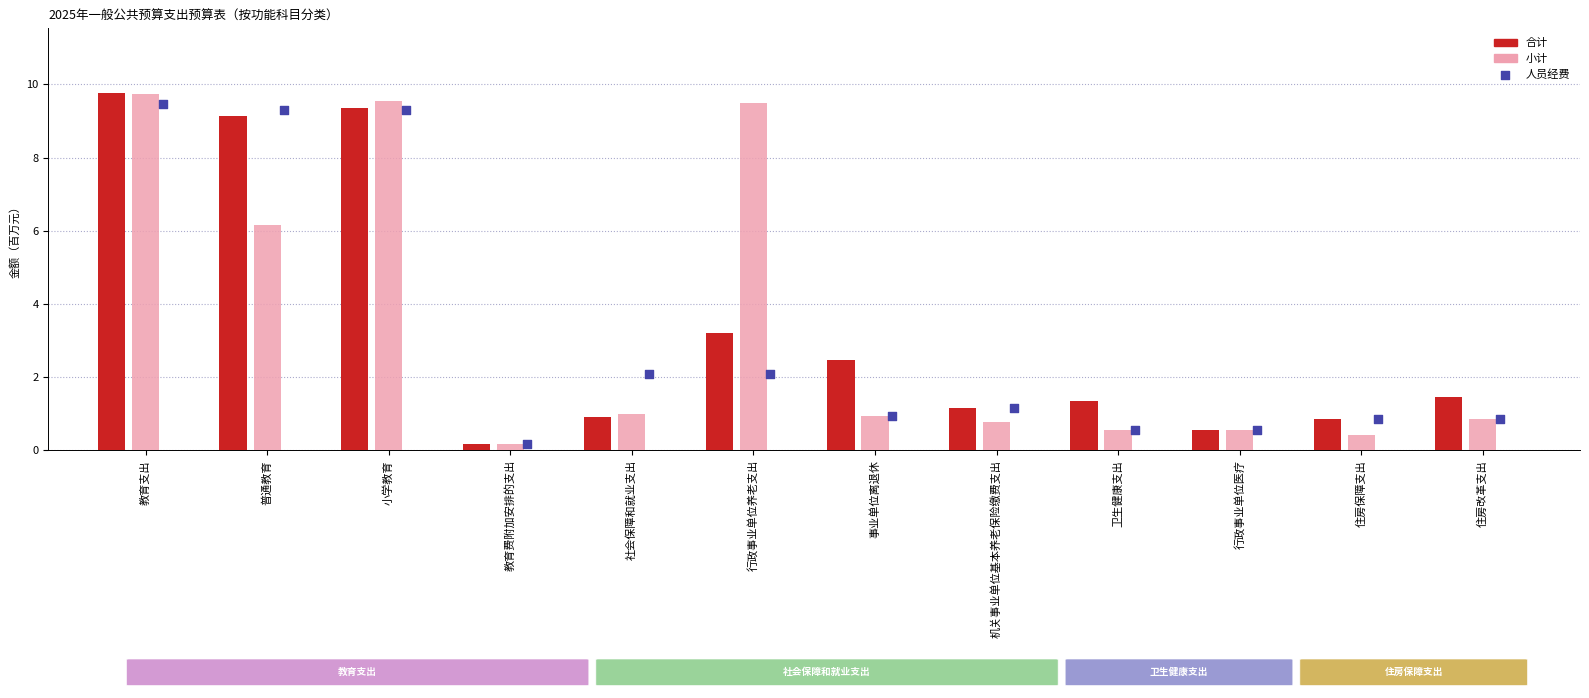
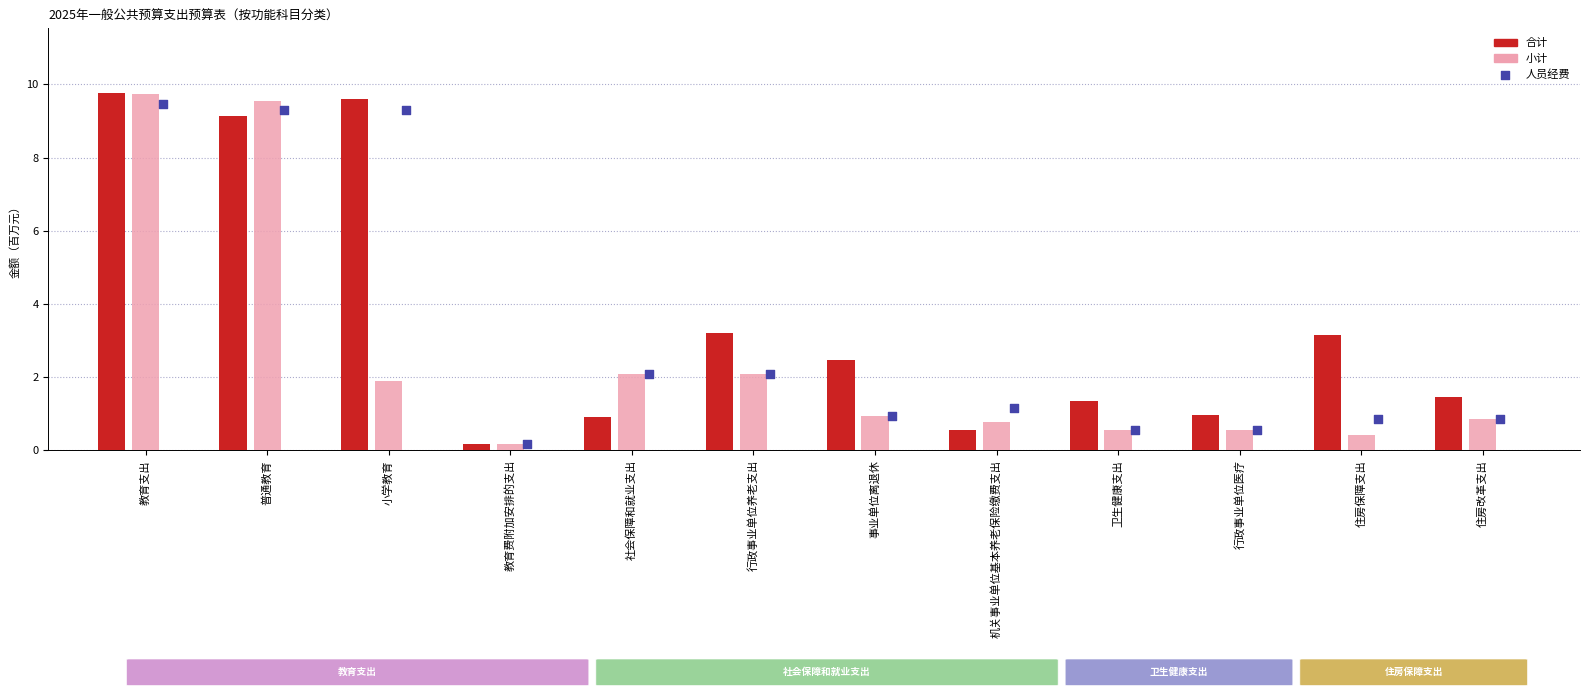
小计, 普通教育: 6.1 -> 9.6
合计, 小学教育: 9.4 -> 9.6
小计, 小学教育: 9.6 -> 1.9
小计, 社会保障和就业支出: 1.0 -> 2.1
小计, 行政事业单位养老支出: 9.5 -> 2.1
合计, 机关事业单位基本养老保险缴费支出: 1.2 -> 0.6
合计, 行政事业单位医疗: 0.6 -> 1.0
合计, 住房保障支出: 0.9 -> 3.2
